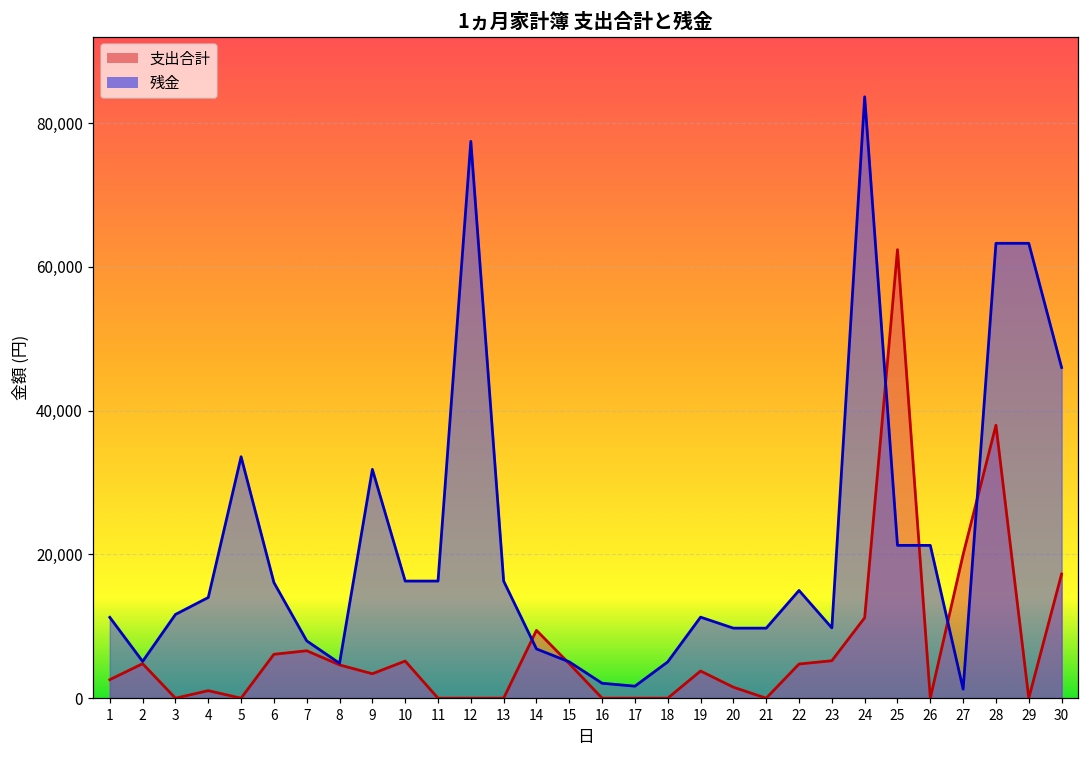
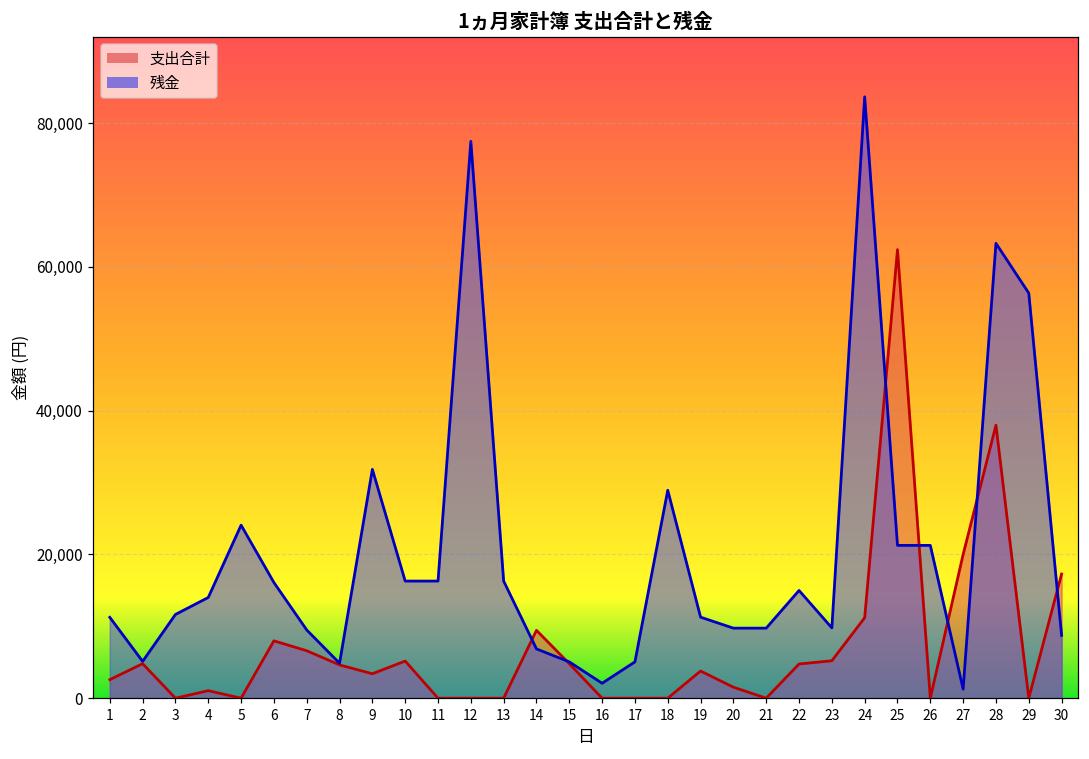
残金, 5: 34,000 -> 24,000
支出合計, 6: 6,000 -> 8,000
残金, 7: 8,000 -> 9,000
残金, 17: 2,000 -> 5,000
残金, 18: 5,000 -> 29,000
残金, 29: 63,000 -> 56,000
残金, 30: 46,000 -> 9,000
